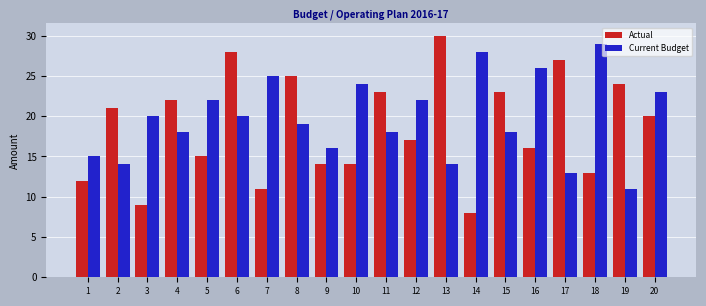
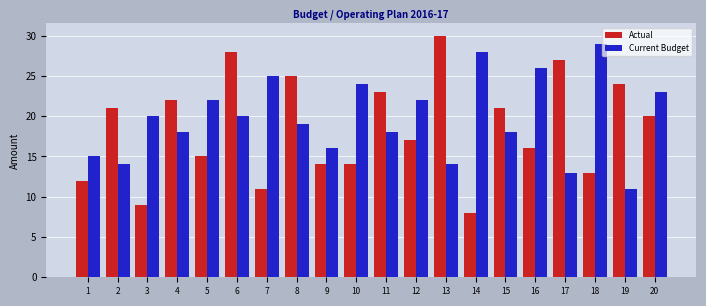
Actual, 15: 23 -> 21
